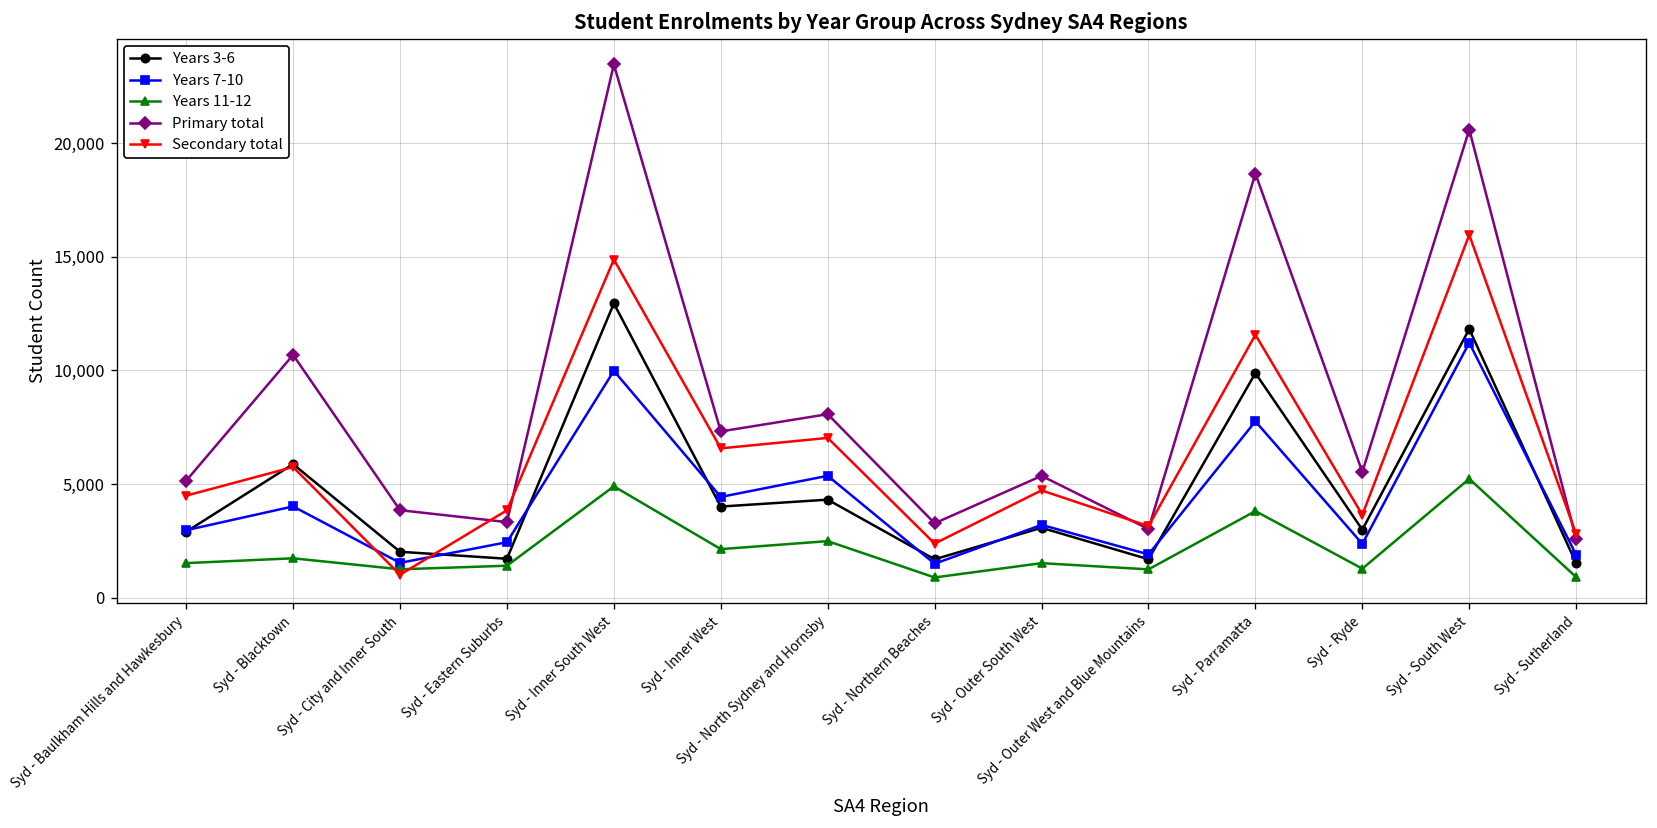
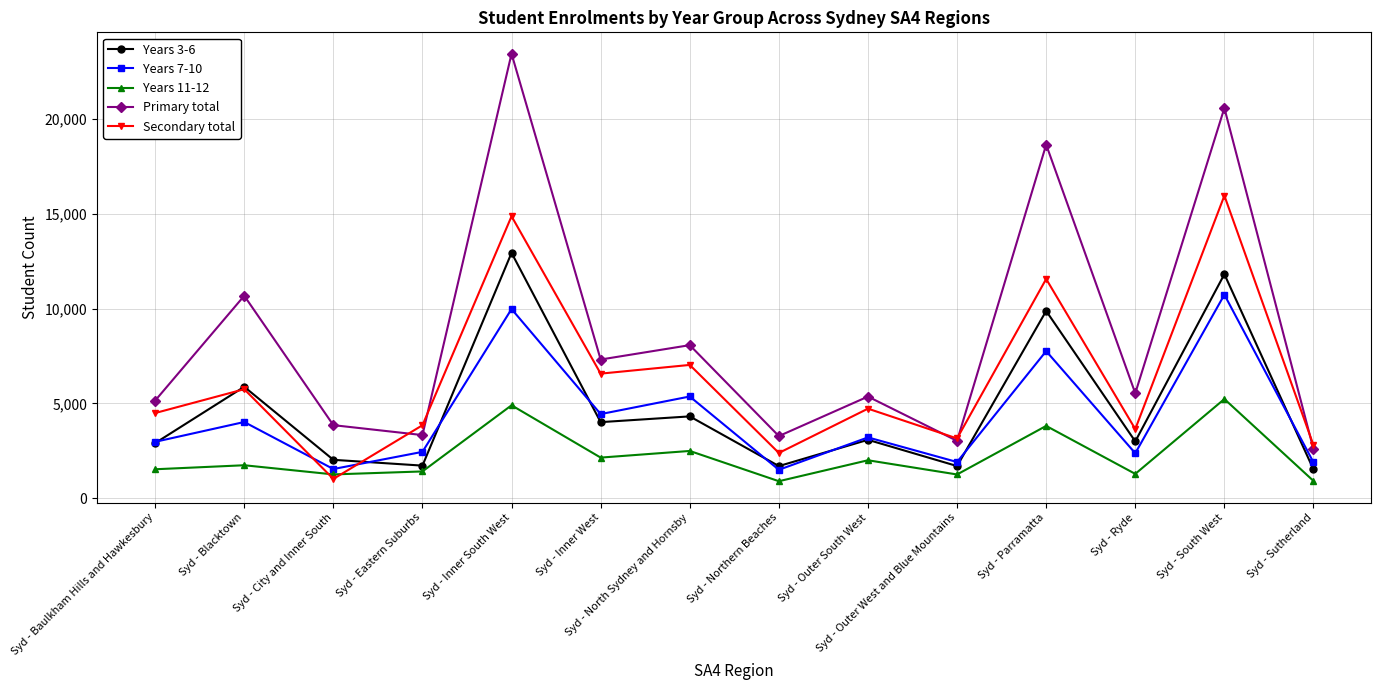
Years 11-12, Syd - Outer South West: 1,500 -> 2,000
Years 7-10, Syd - South West: 11,200 -> 10,700
